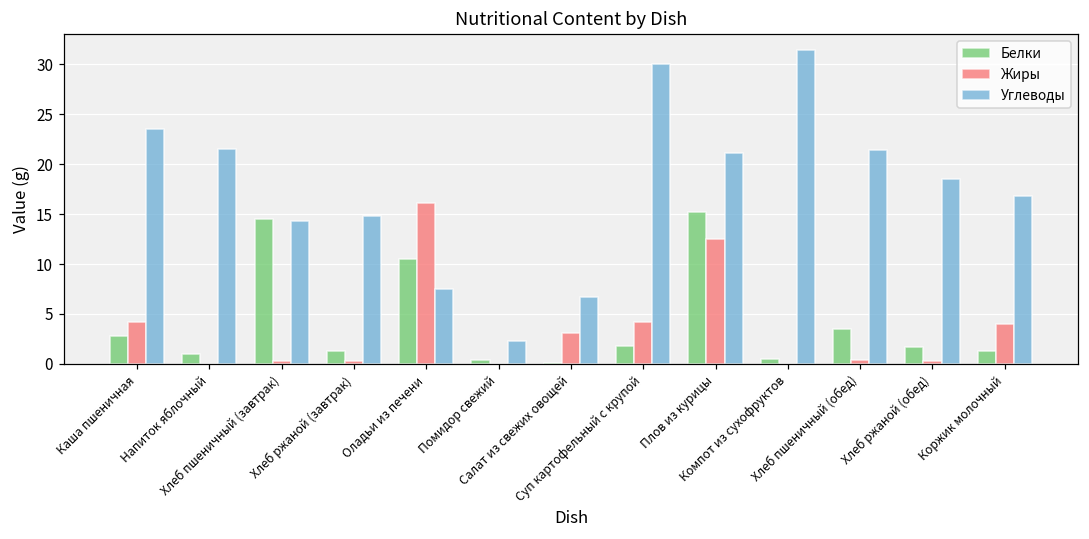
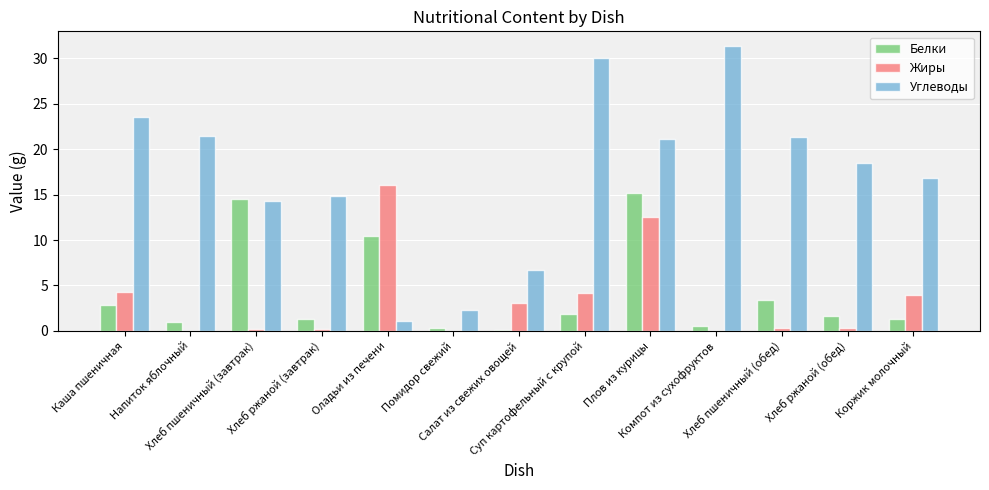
Углеводы, Оладьи из печени: 8 -> 1
